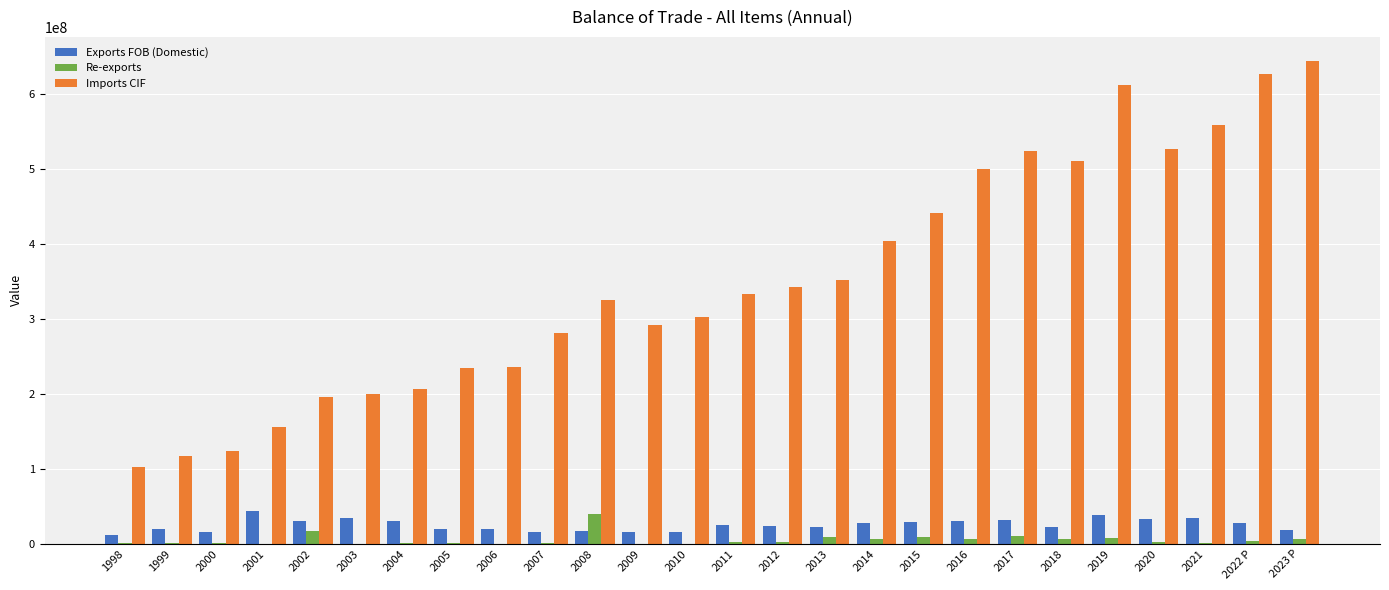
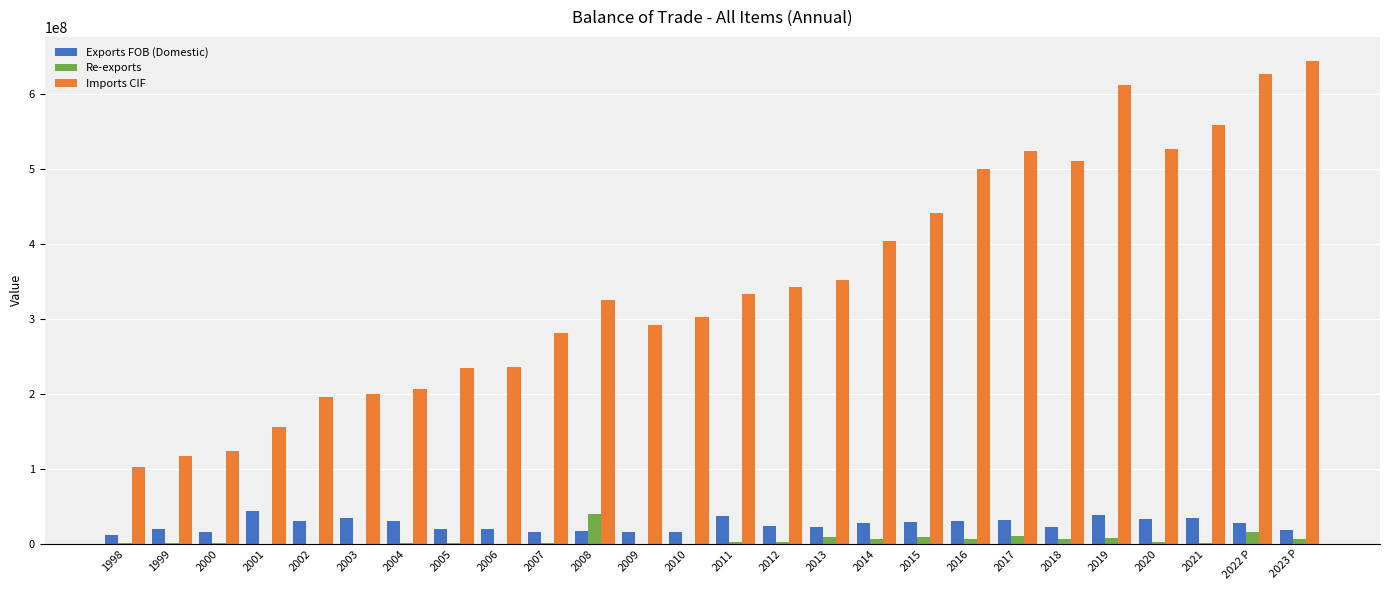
Re-exports, 2002: 20000000 -> 0
Exports FOB (Domestic), 2011: 20000000 -> 40000000
Re-exports, 2022 P: 0 -> 20000000
